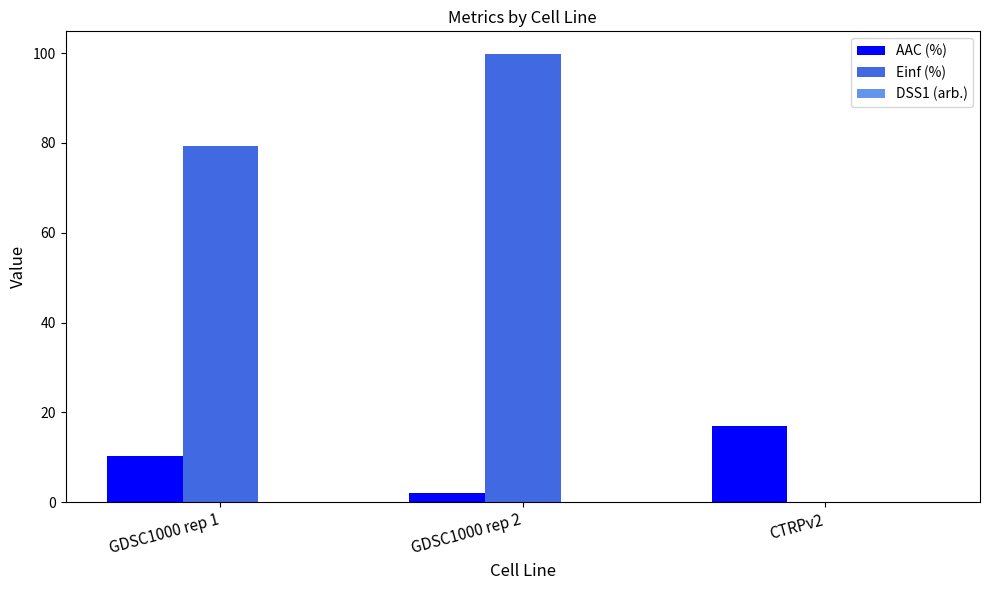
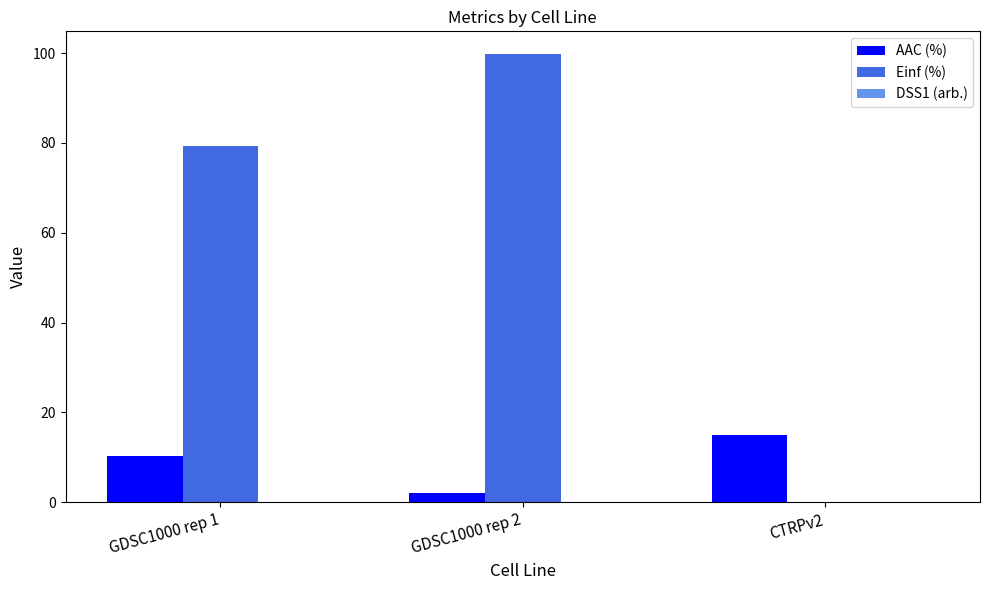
AAC (%), CTRPv2: 17 -> 15
